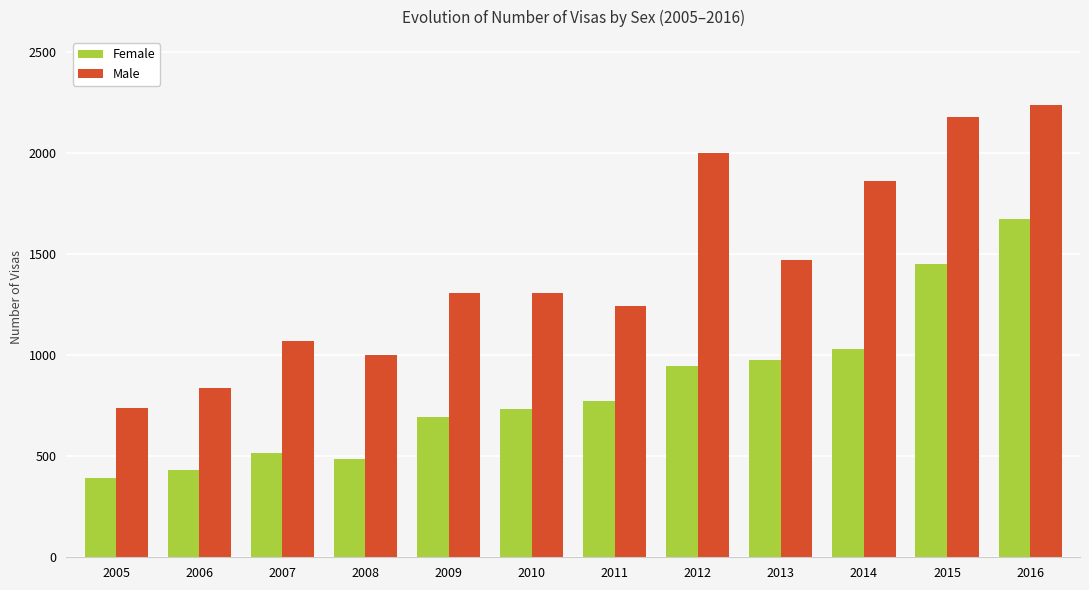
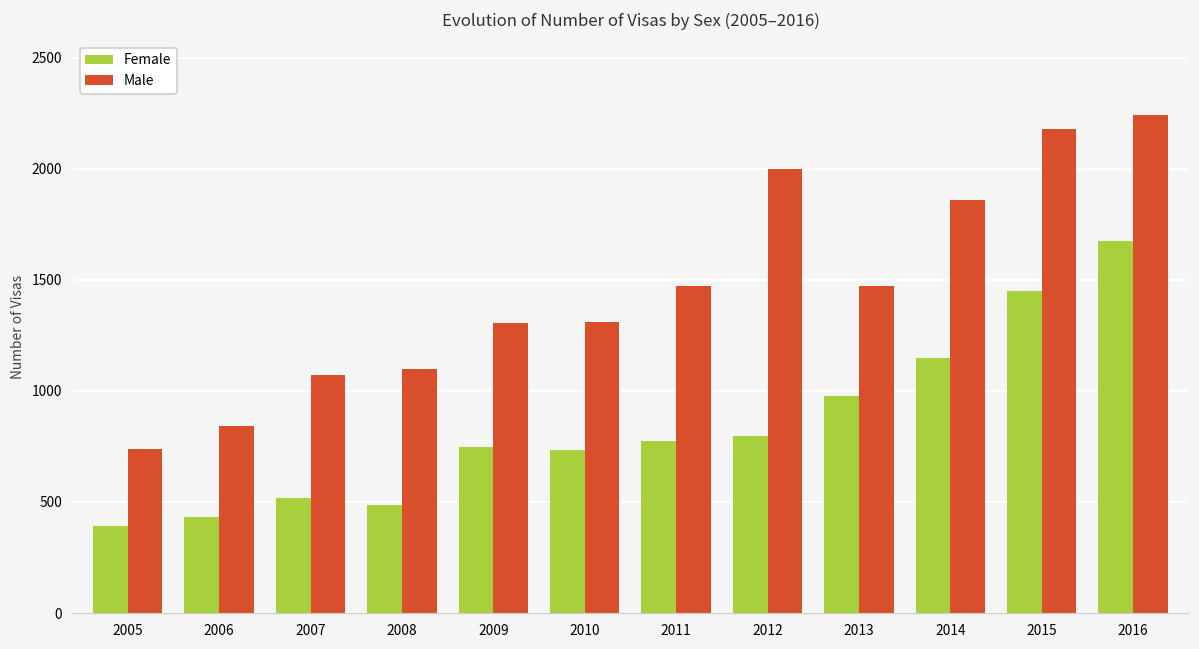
Male, 2008: 1000 -> 1100
Female, 2009: 690 -> 750
Male, 2011: 1250 -> 1470
Female, 2012: 950 -> 800
Female, 2014: 1030 -> 1150
